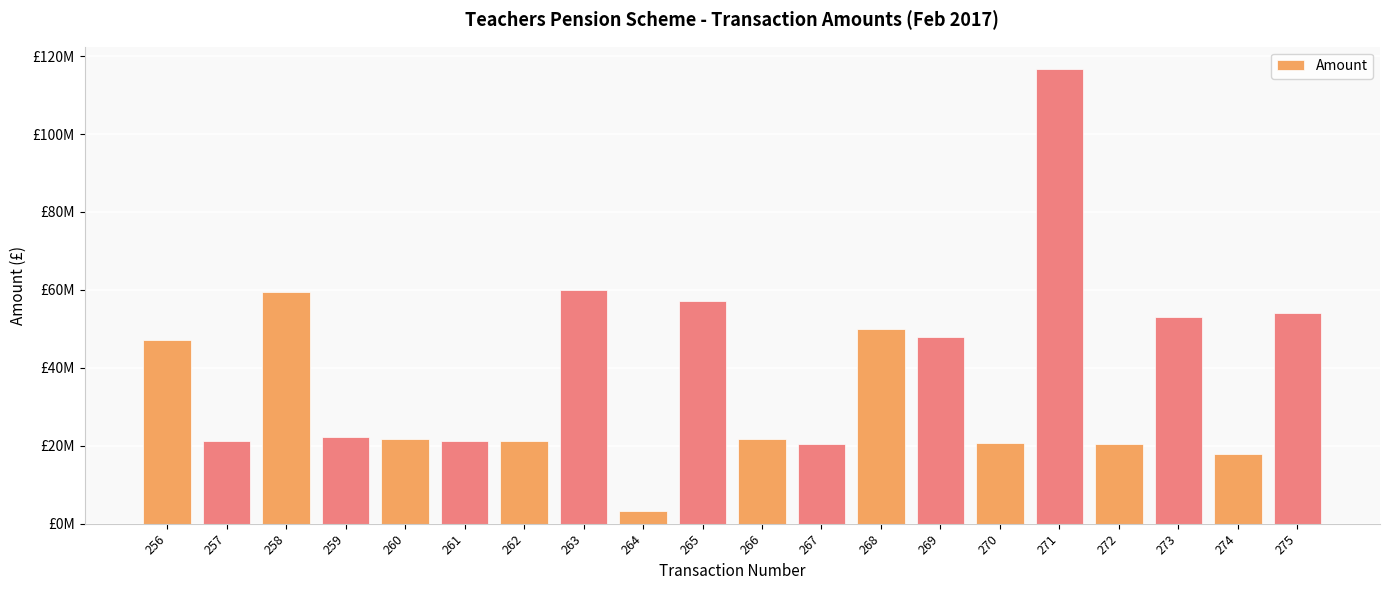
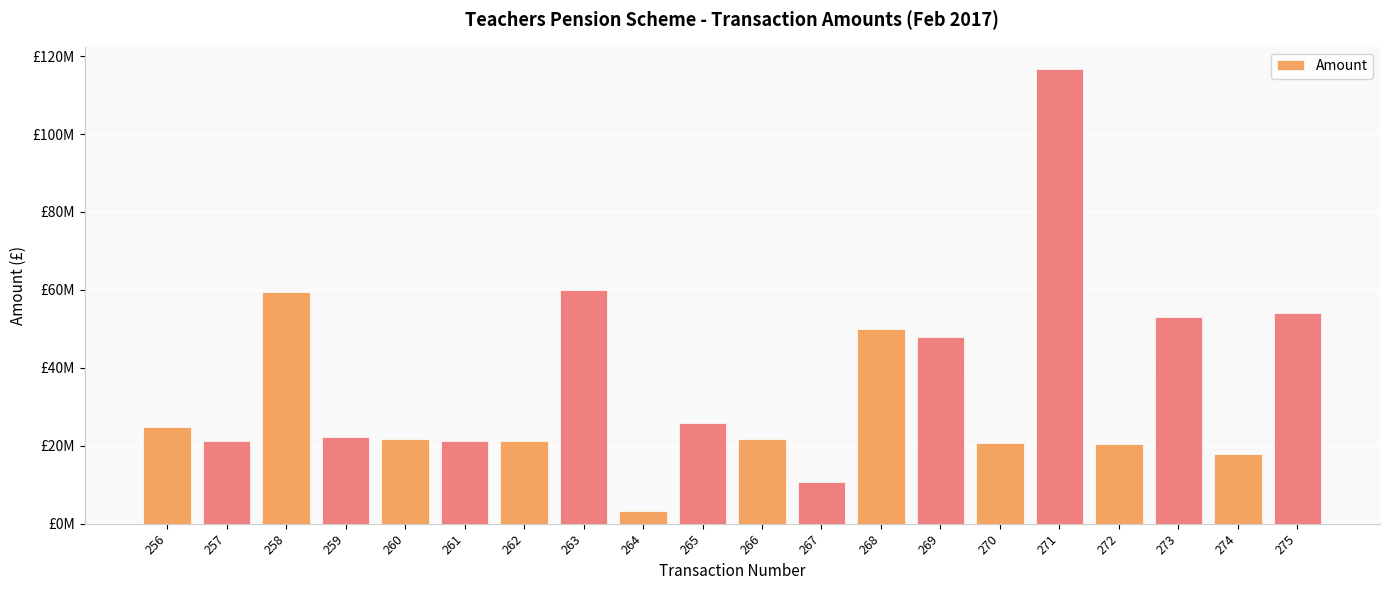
256: £47000000 -> £25000000
265: £57000000 -> £26000000
267: £21000000 -> £11000000
